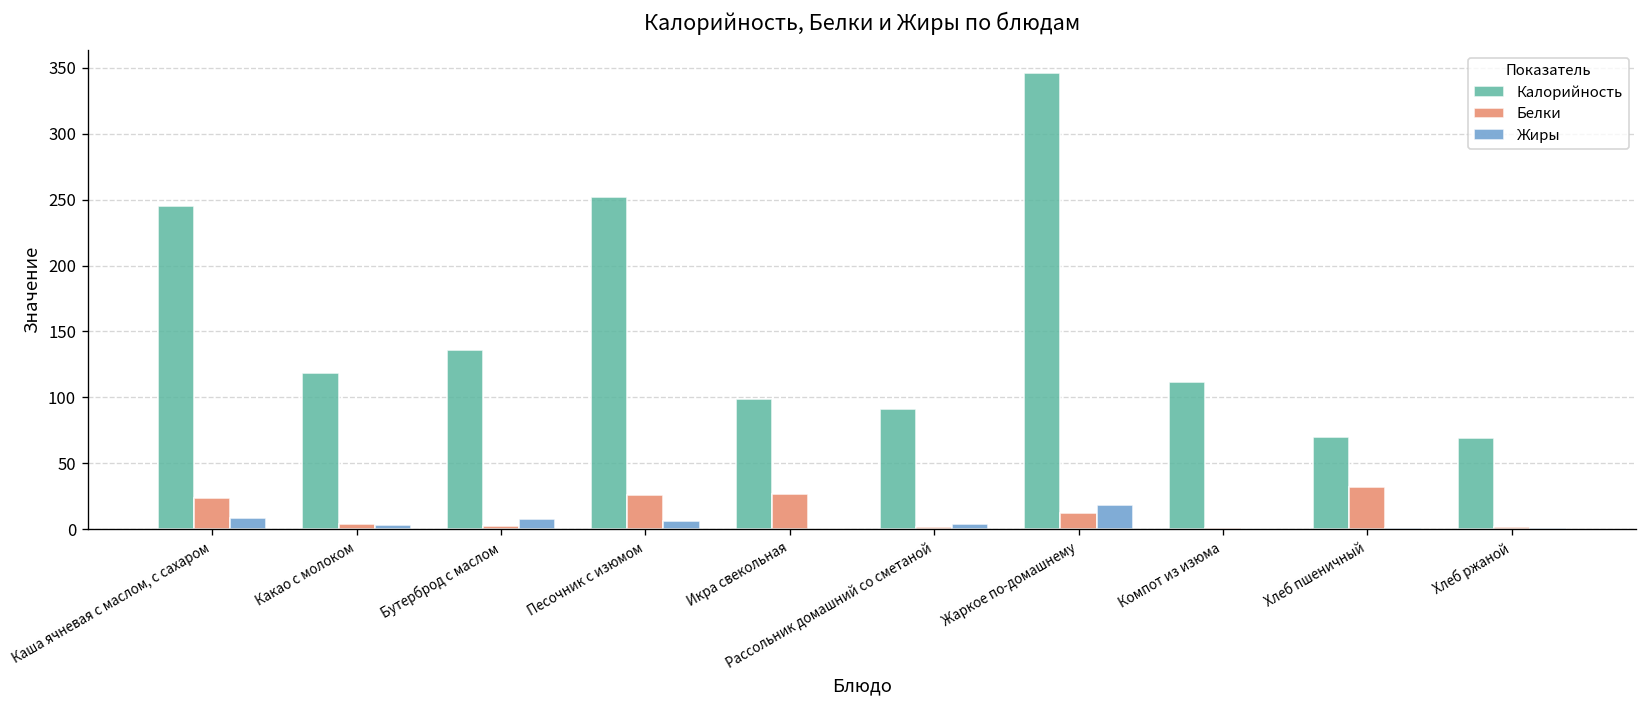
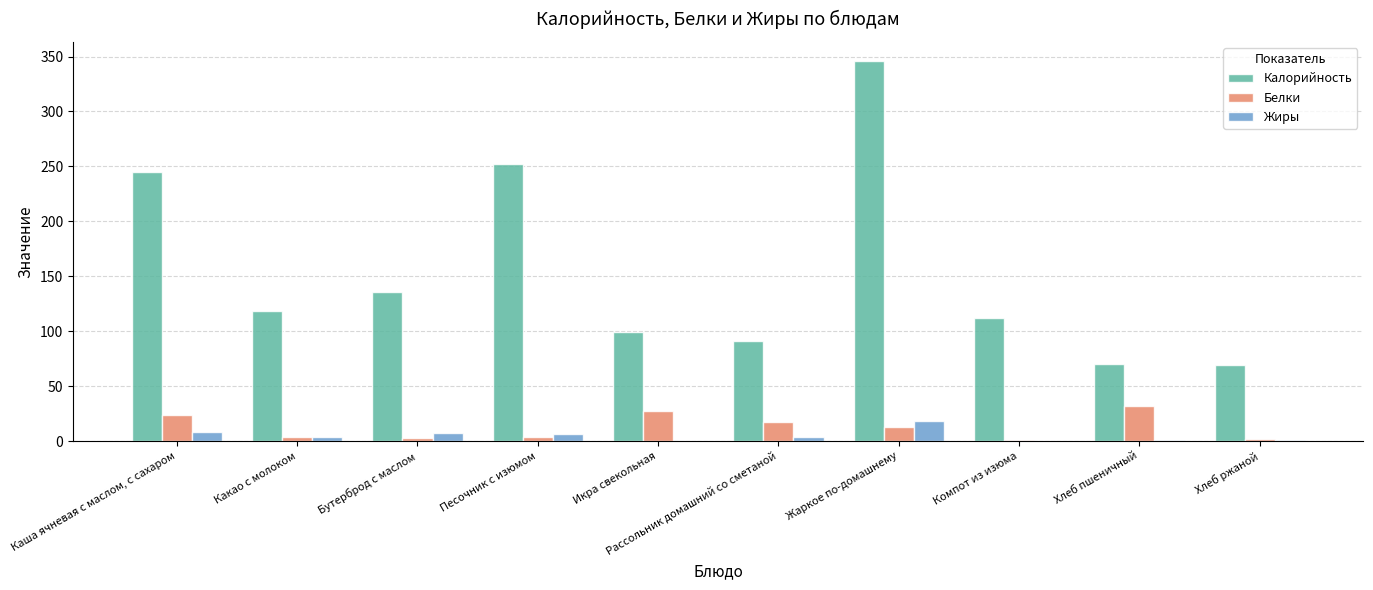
Белки, Песочник с изюмом: 26 -> 4
Белки, Рассольник домашний со сметаной: 2 -> 18
